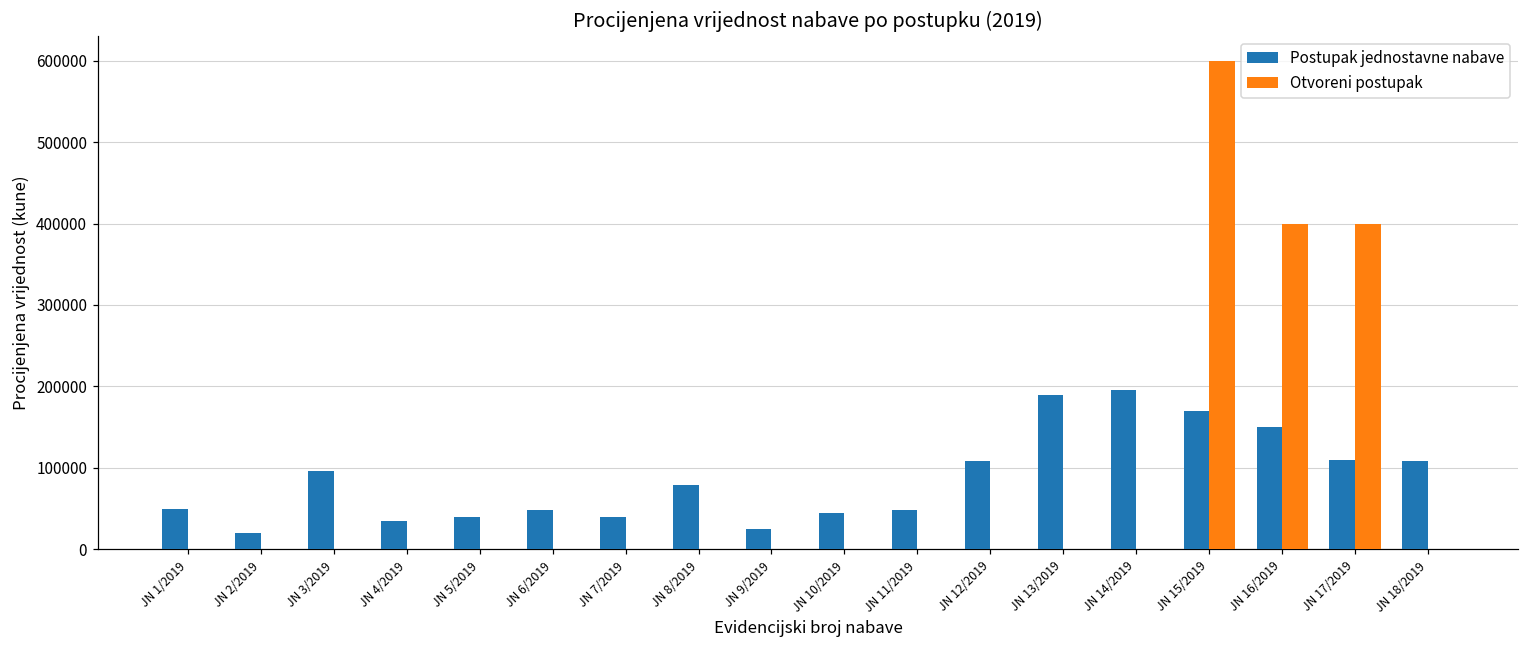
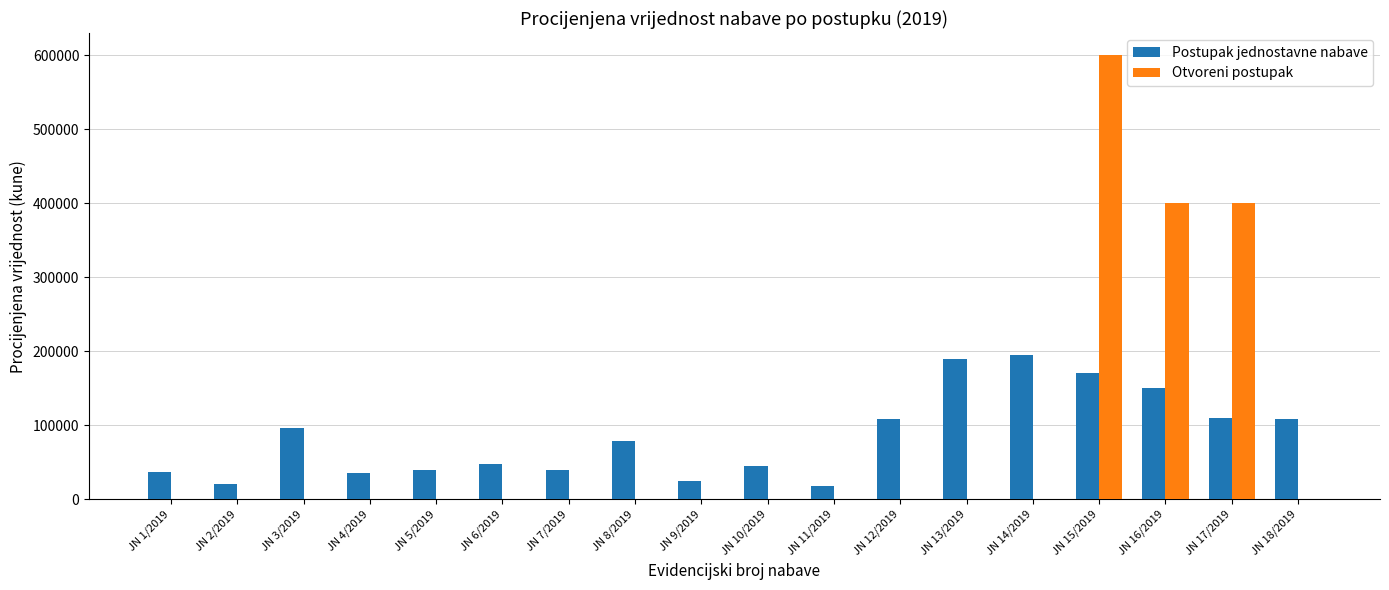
Postupak jednostavne nabave, JN 1/2019: 50000 -> 40000
Postupak jednostavne nabave, JN 11/2019: 50000 -> 20000
